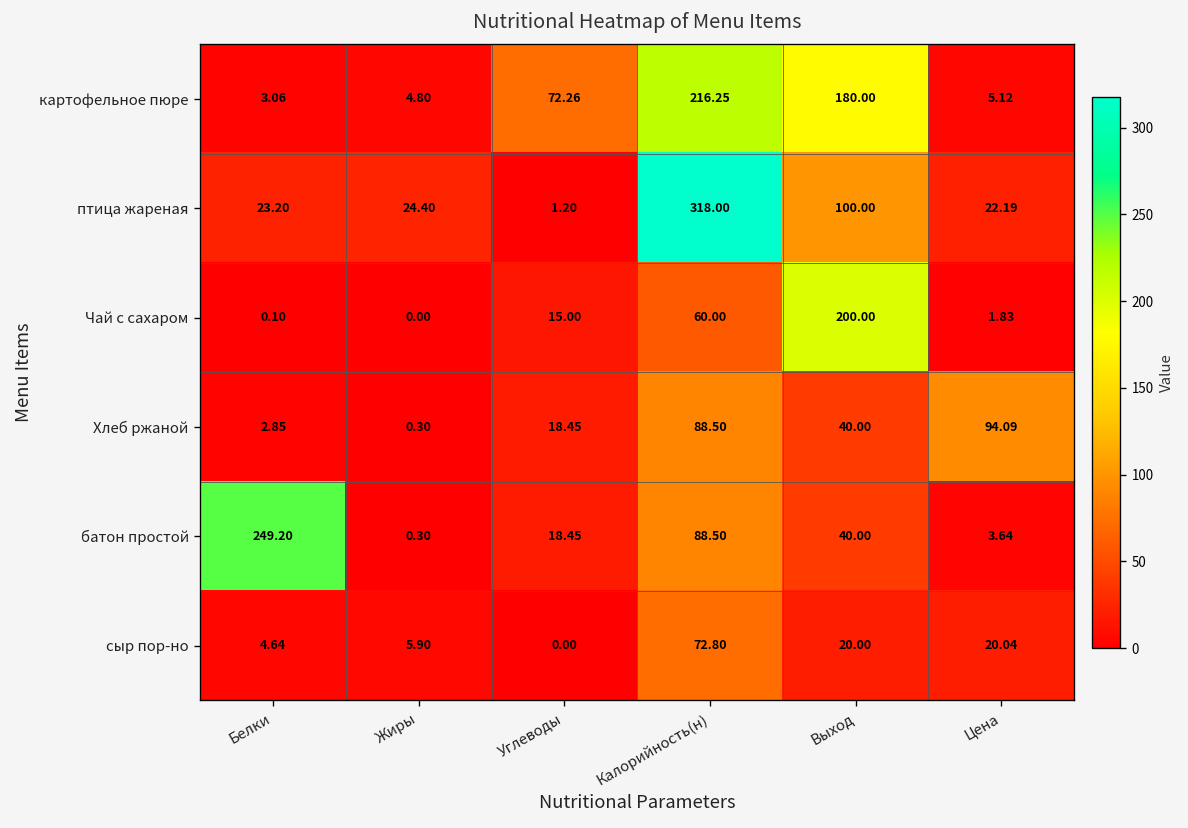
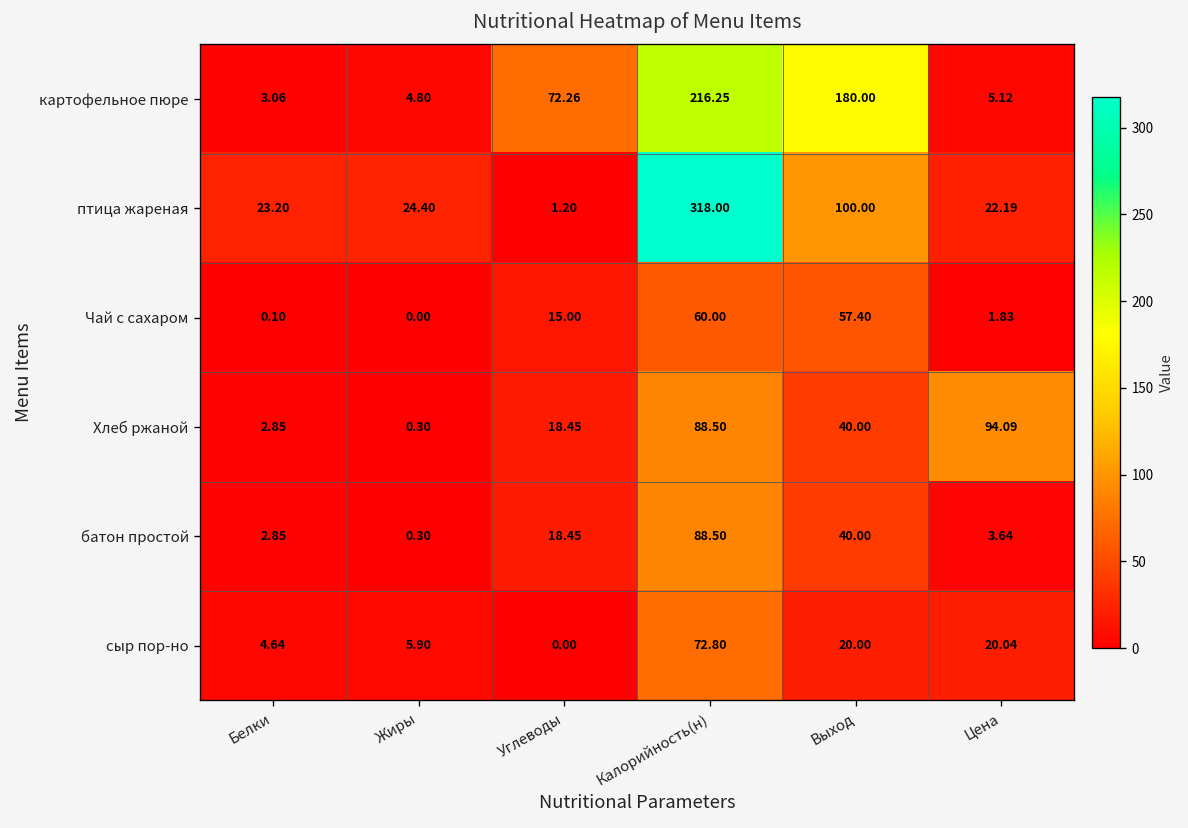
Чай с сахаром, Выход: 200.00 -> 57.40
батон простой, Белки: 249.20 -> 2.85
